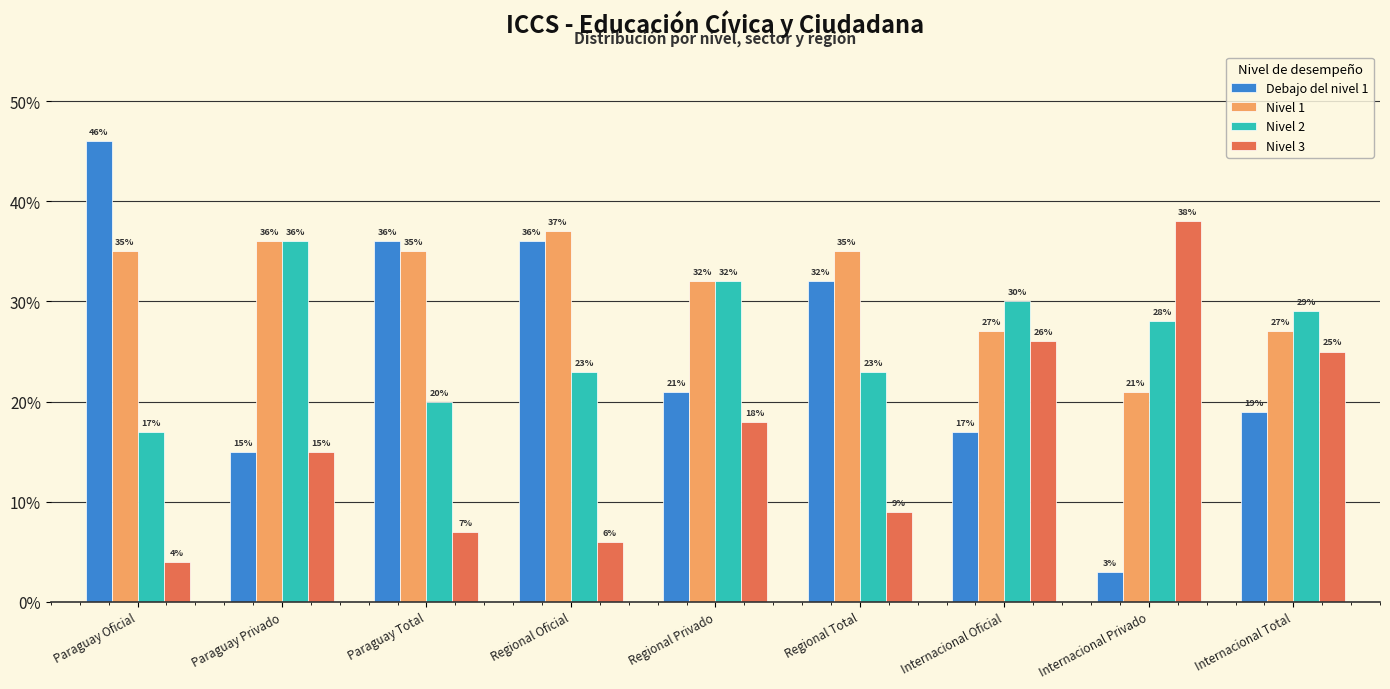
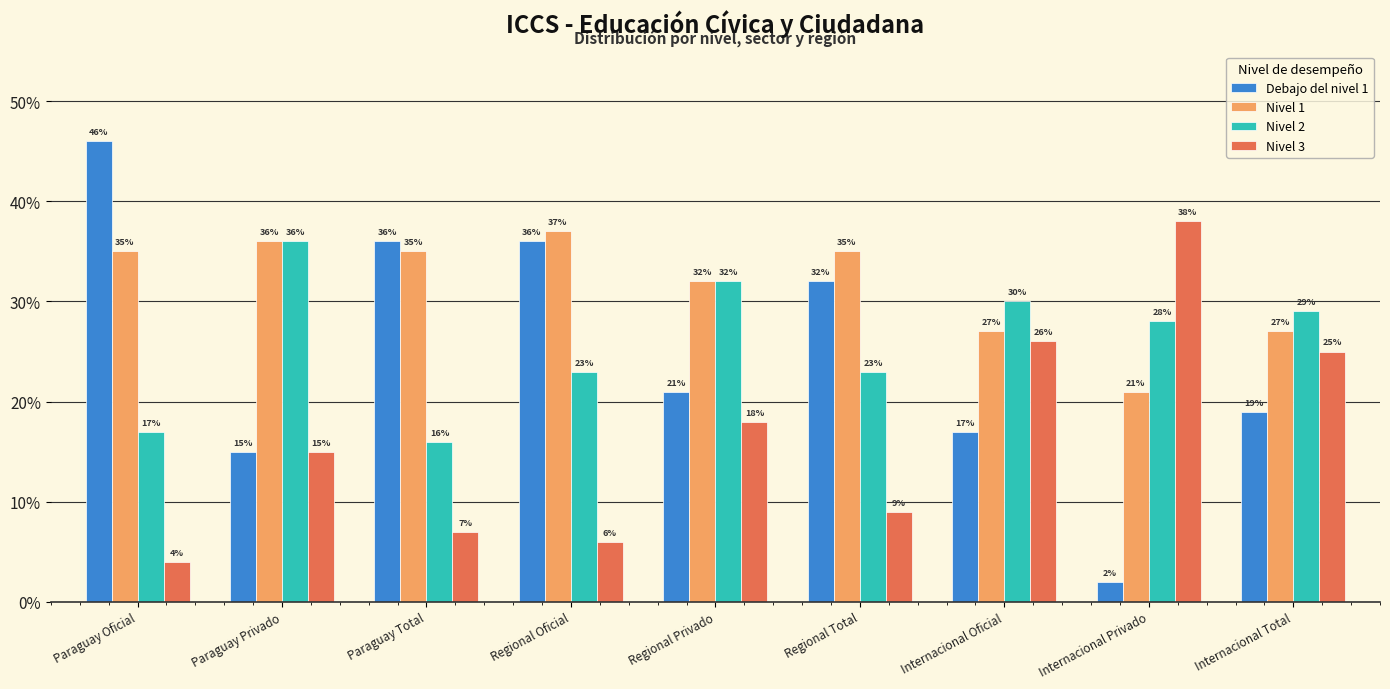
Nivel 2, Paraguay Total: 20% -> 16%
Debajo del nivel 1, Internacional Privado: 3% -> 2%
